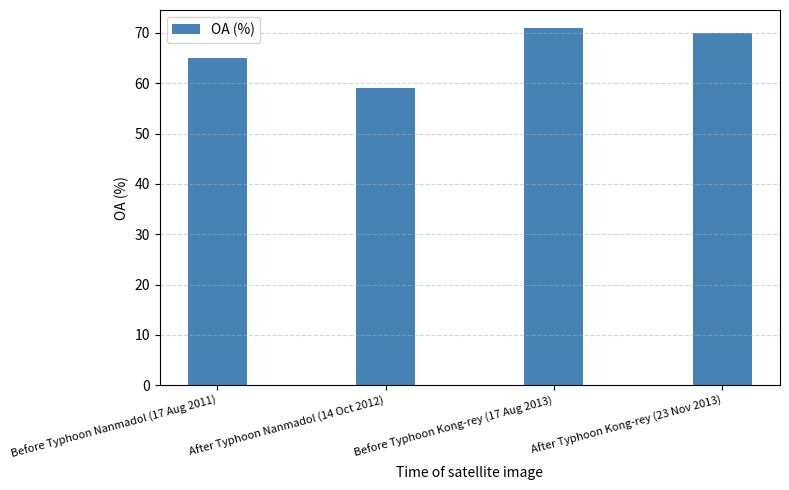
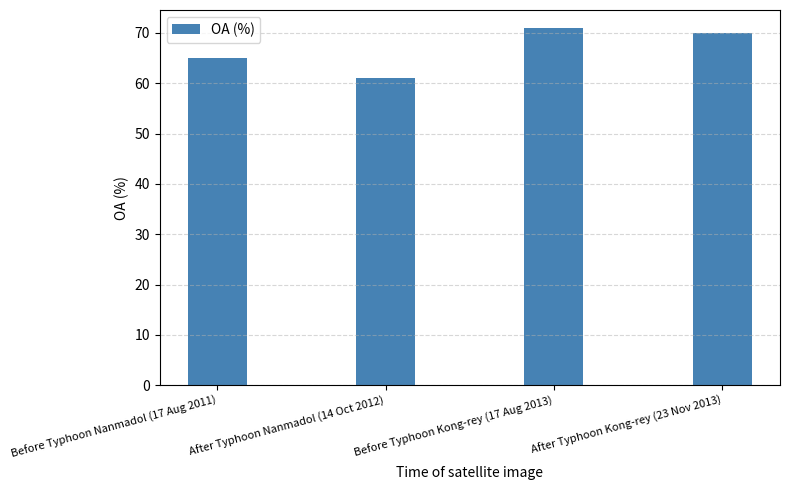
After Typhoon Nanmadol (14 Oct 2012): 59 -> 61
